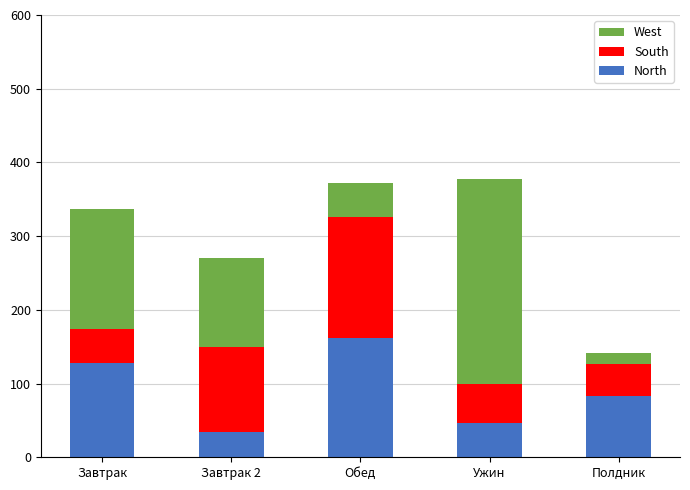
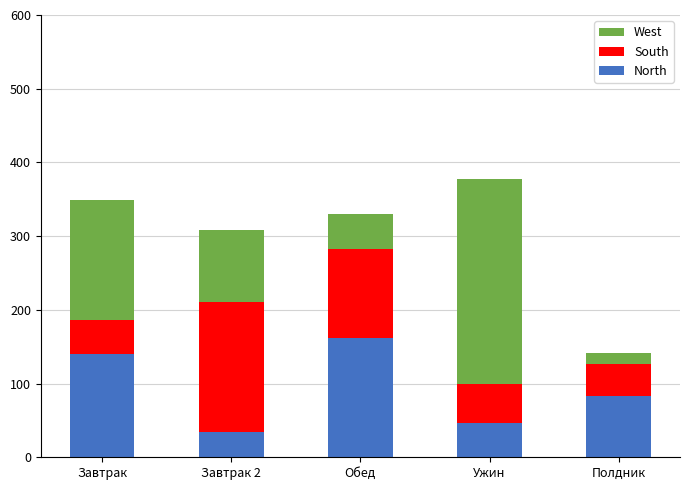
North, Завтрак: 130 -> 140
South, Завтрак 2: 120 -> 180
West, Завтрак 2: 120 -> 100
South, Обед: 160 -> 120
